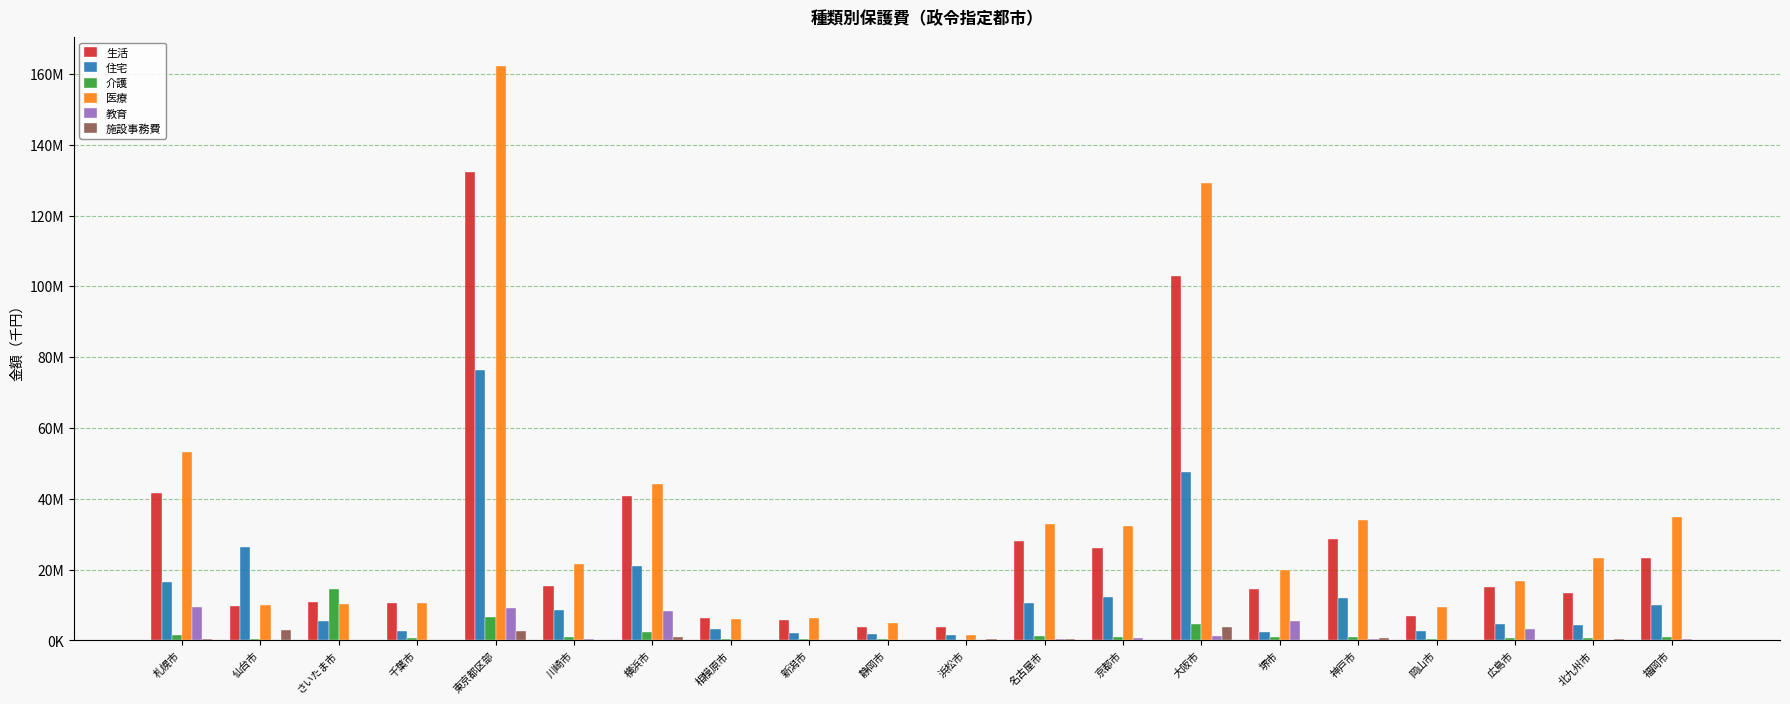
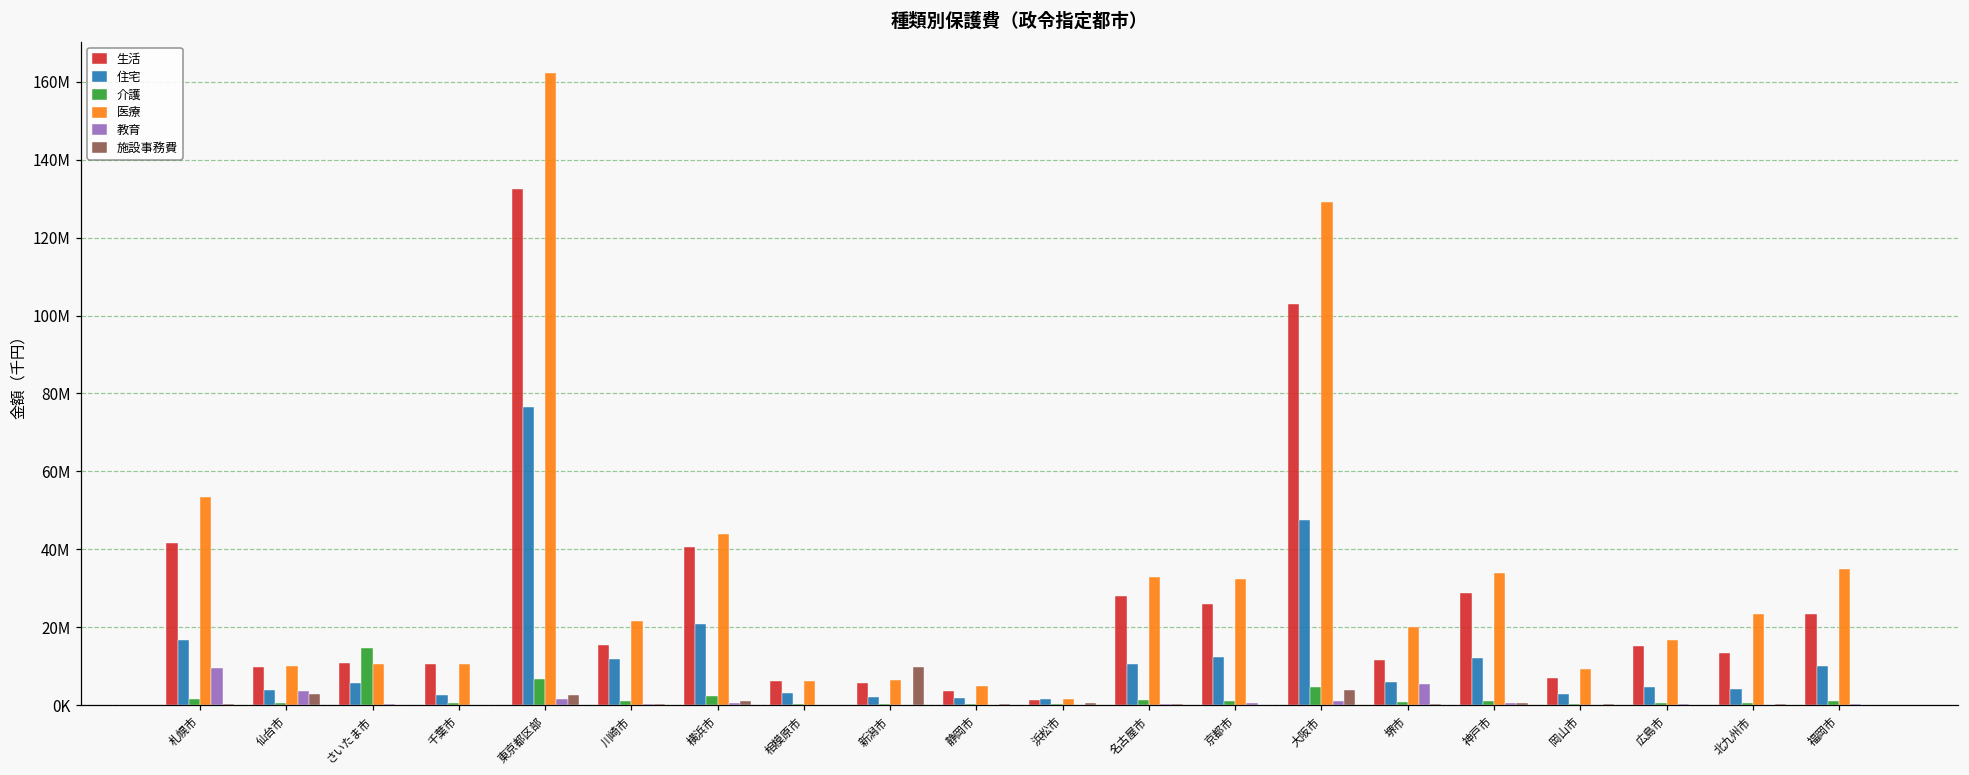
住宅, 仙台市: 26000000 -> 4000000
教育, 仙台市: 0 -> 4000000
教育, 東京都区部: 9000000 -> 1000000
住宅, 川崎市: 9000000 -> 12000000
教育, 横浜市: 8000000 -> 1000000
施設事務費, 新潟市: 0 -> 10000000
生活, 浜松市: 4000000 -> 1000000
生活, 堺市: 15000000 -> 12000000
住宅, 堺市: 2000000 -> 6000000
教育, 広島市: 3000000 -> 0
